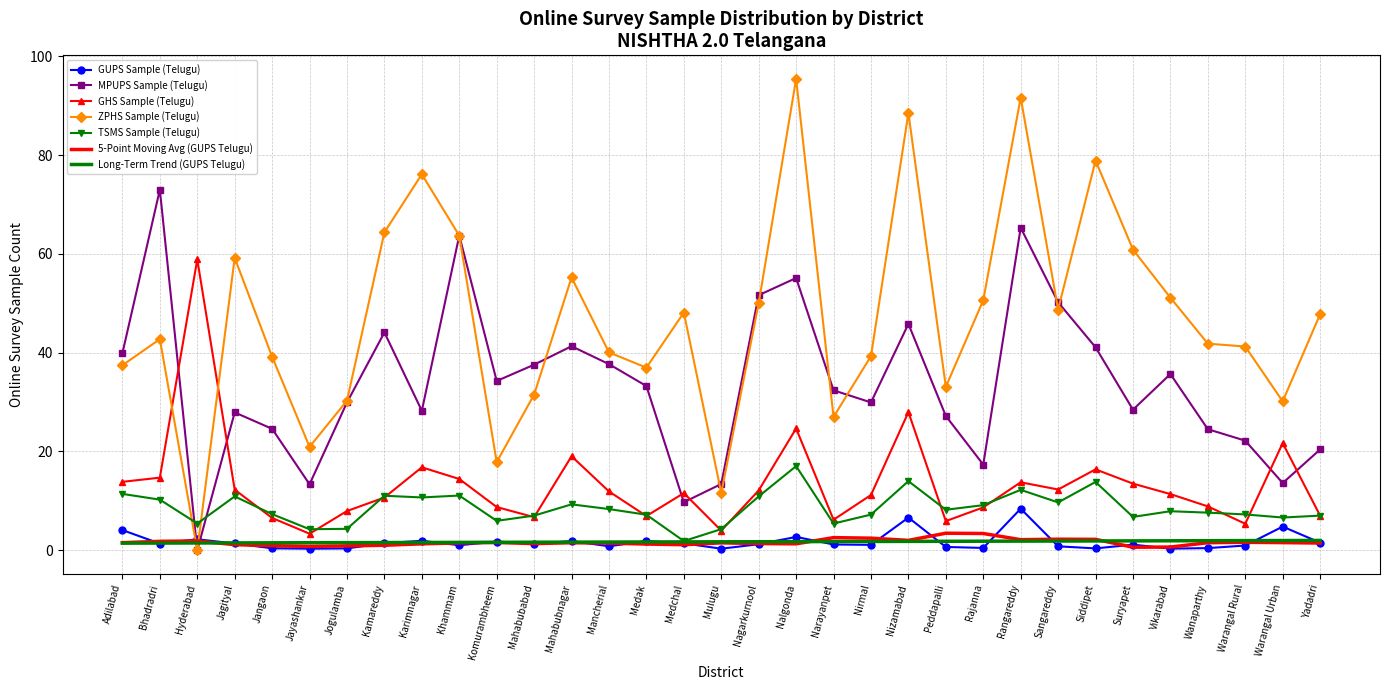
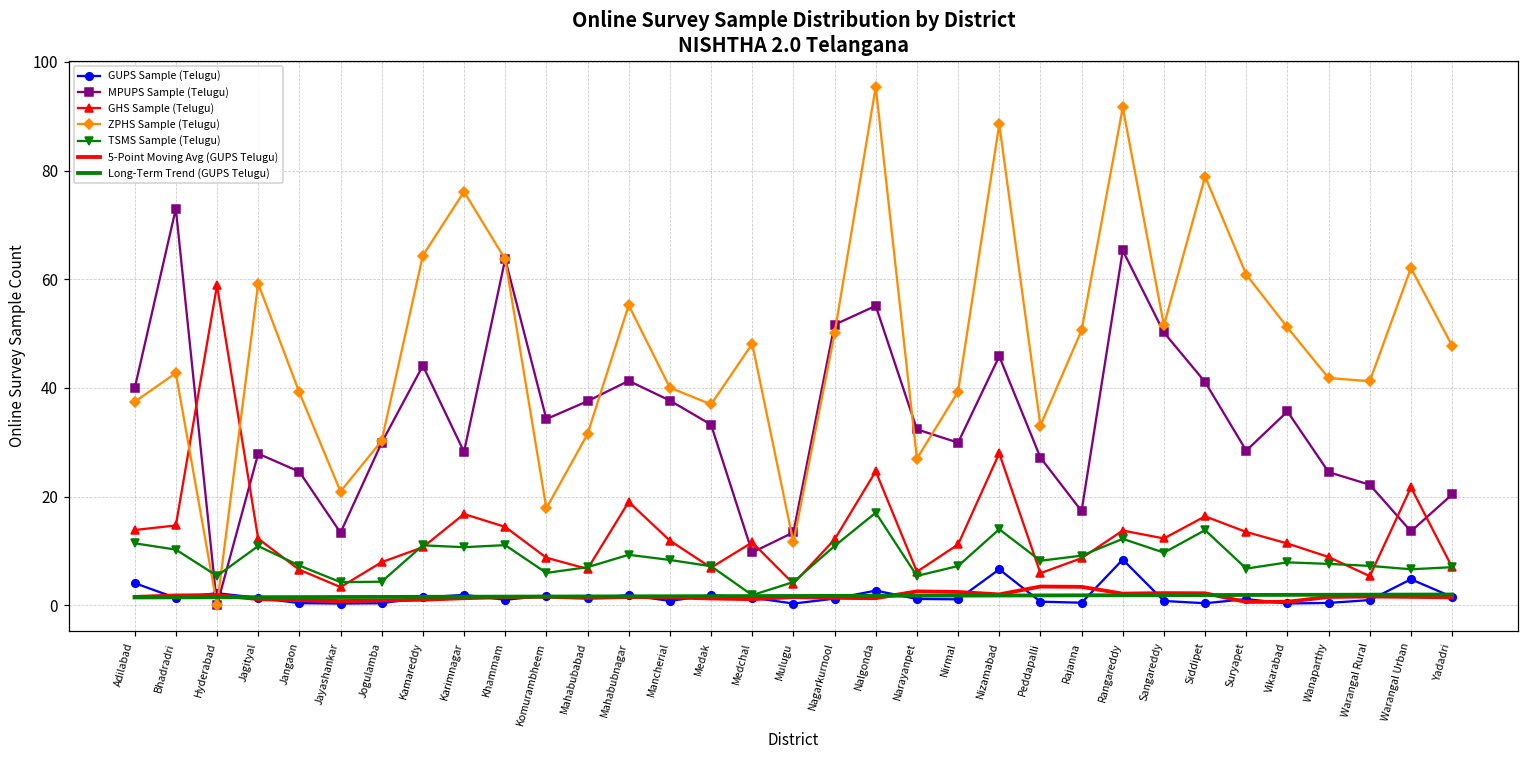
ZPHS Sample (Telugu), Sangareddy: 49 -> 52
ZPHS Sample (Telugu), Warangal Urban: 30 -> 62
